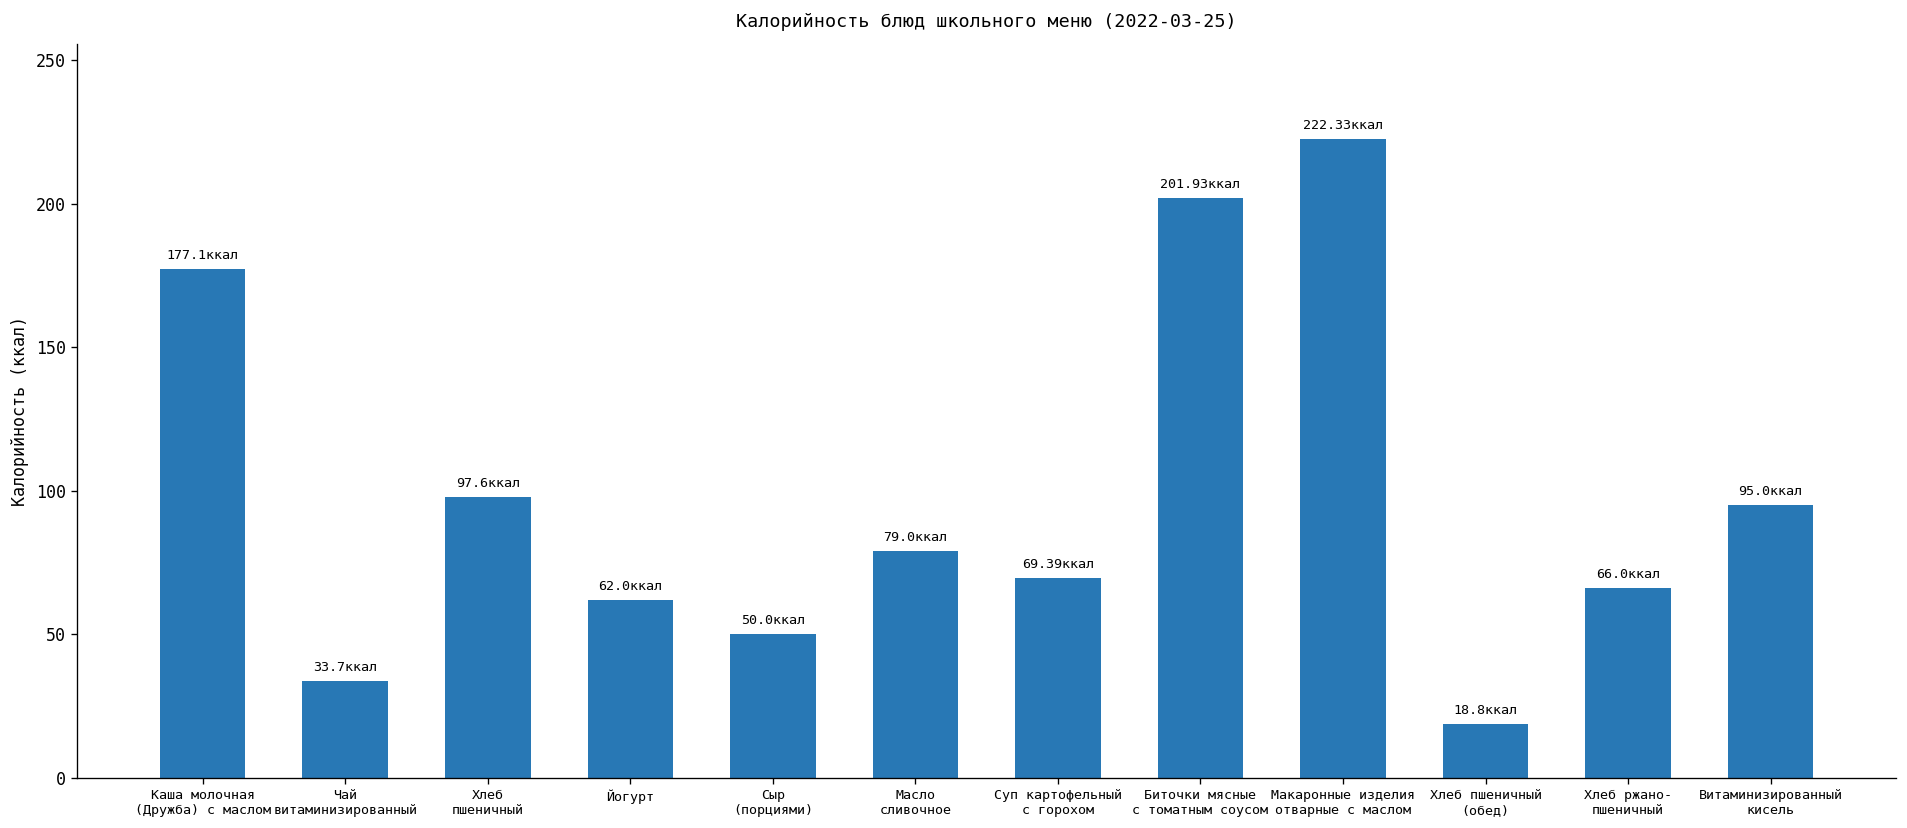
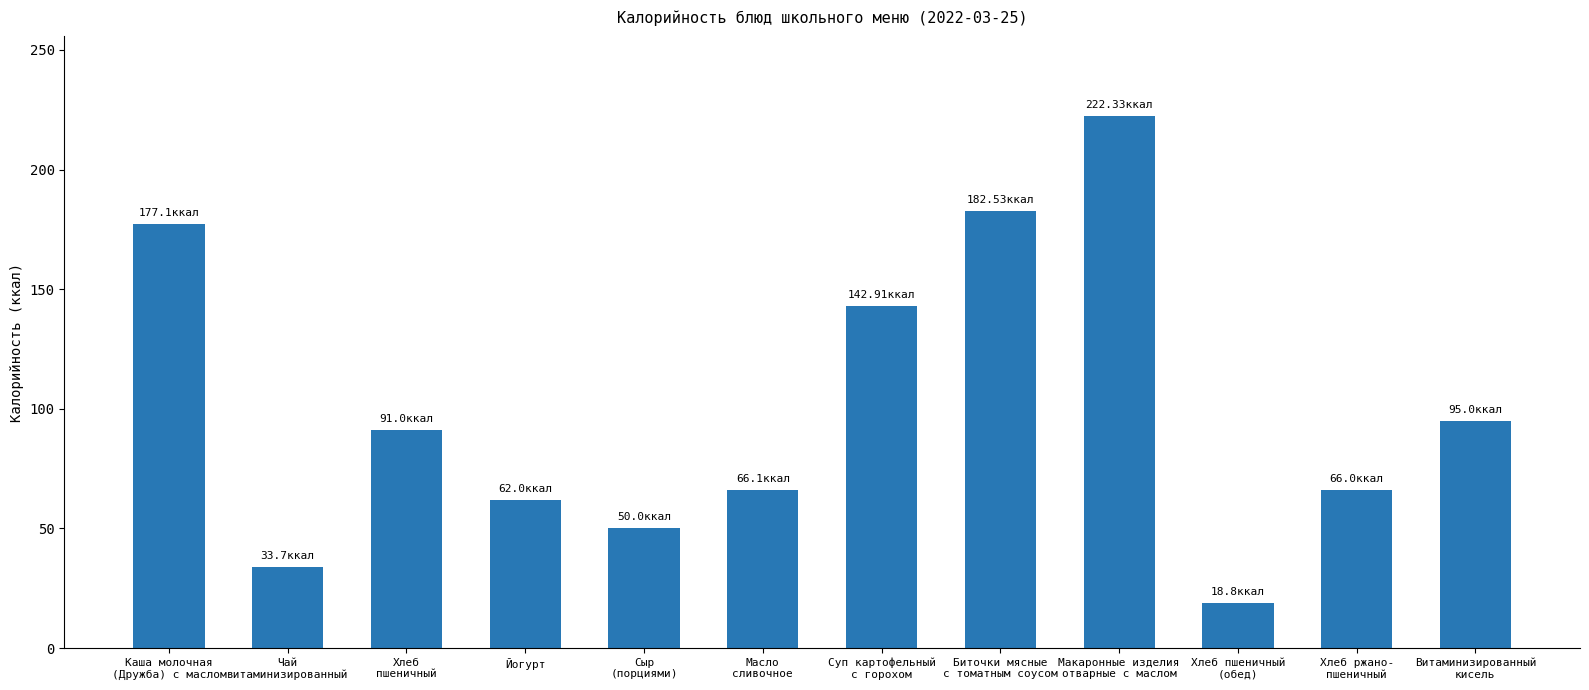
Хлеб пшеничный: 97.6 -> 91.0
Масло сливочное: 79.0 -> 66.1
Суп картофельный с горохом: 69.39 -> 142.91
Биточки мясные с томатным соусом: 201.93 -> 182.53
